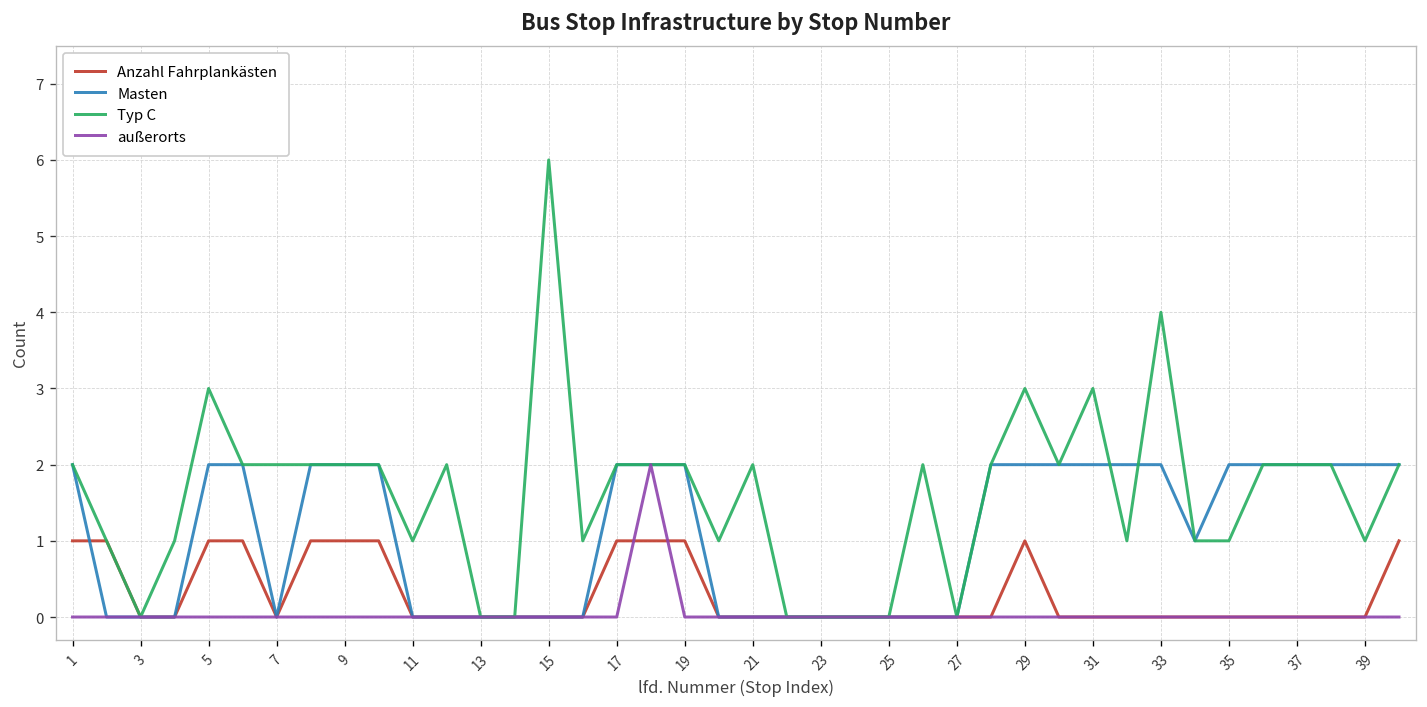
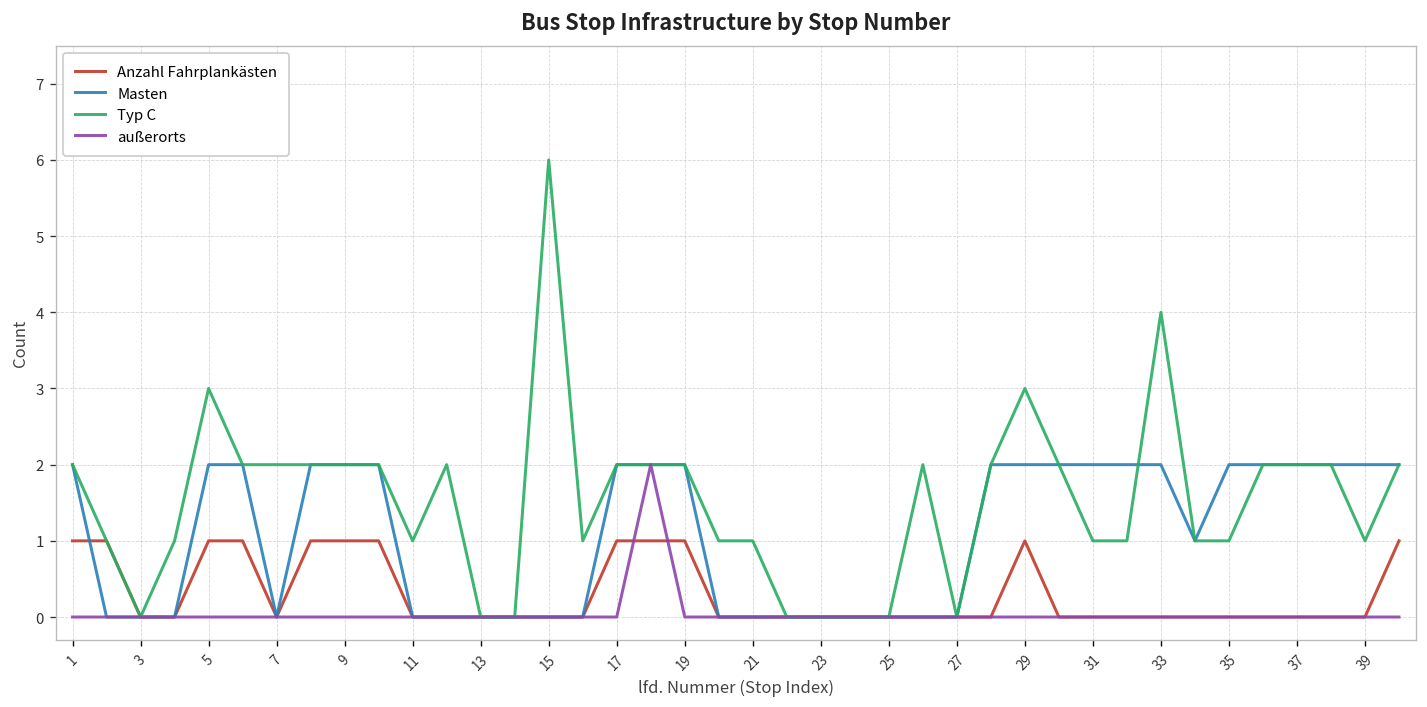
Typ C, 21: 2 -> 1
Typ C, 31: 3 -> 1
